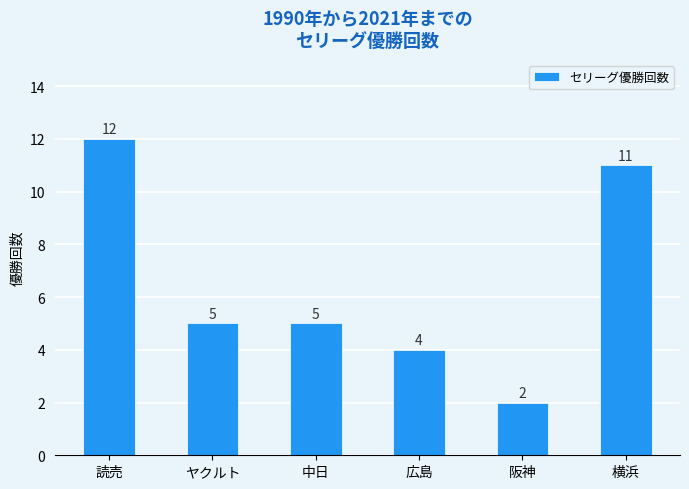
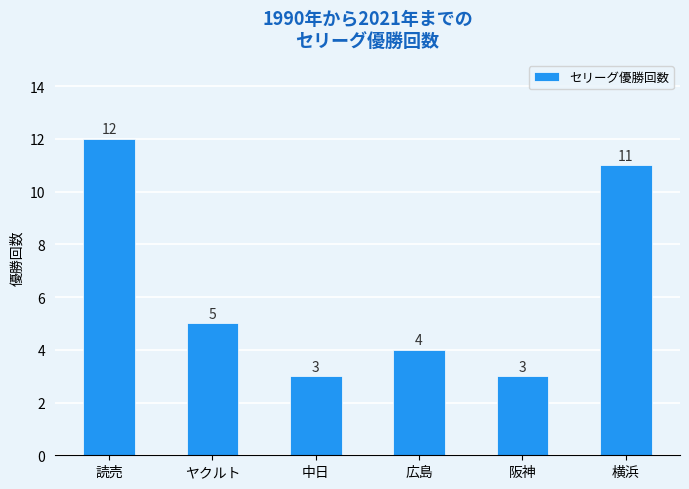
中日: 5 -> 3
阪神: 2 -> 3
